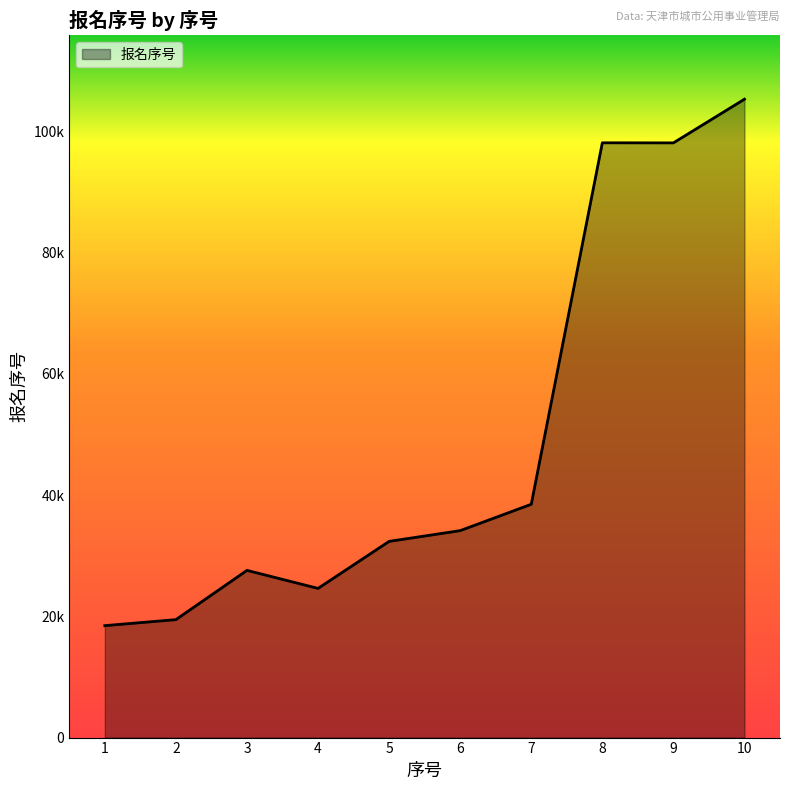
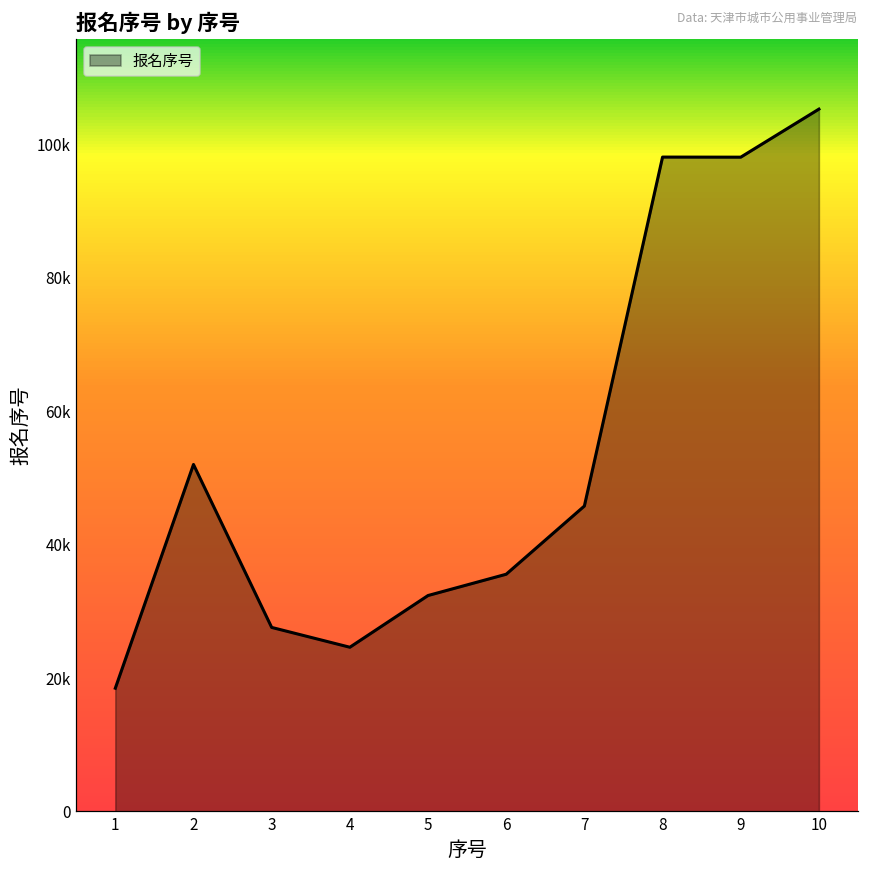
2: 19000 -> 52000
6: 34000 -> 36000
7: 38000 -> 46000
